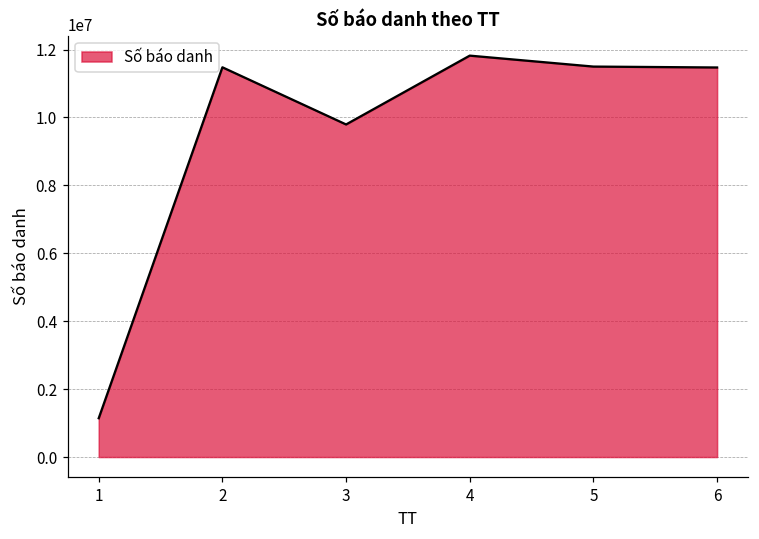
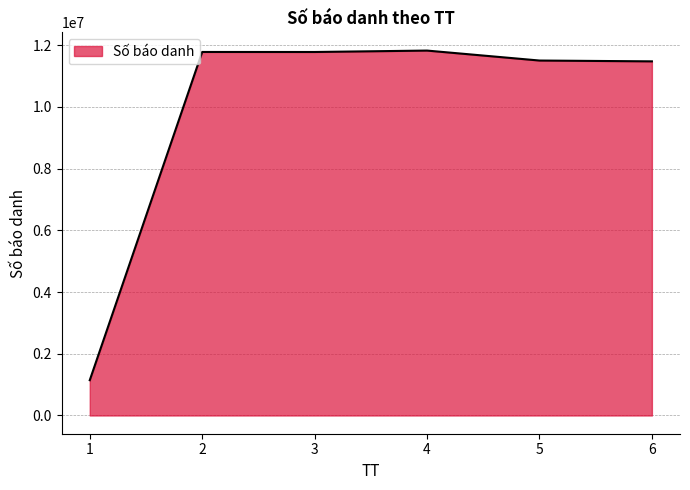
2: 11500000 -> 11800000
3: 9800000 -> 11800000
